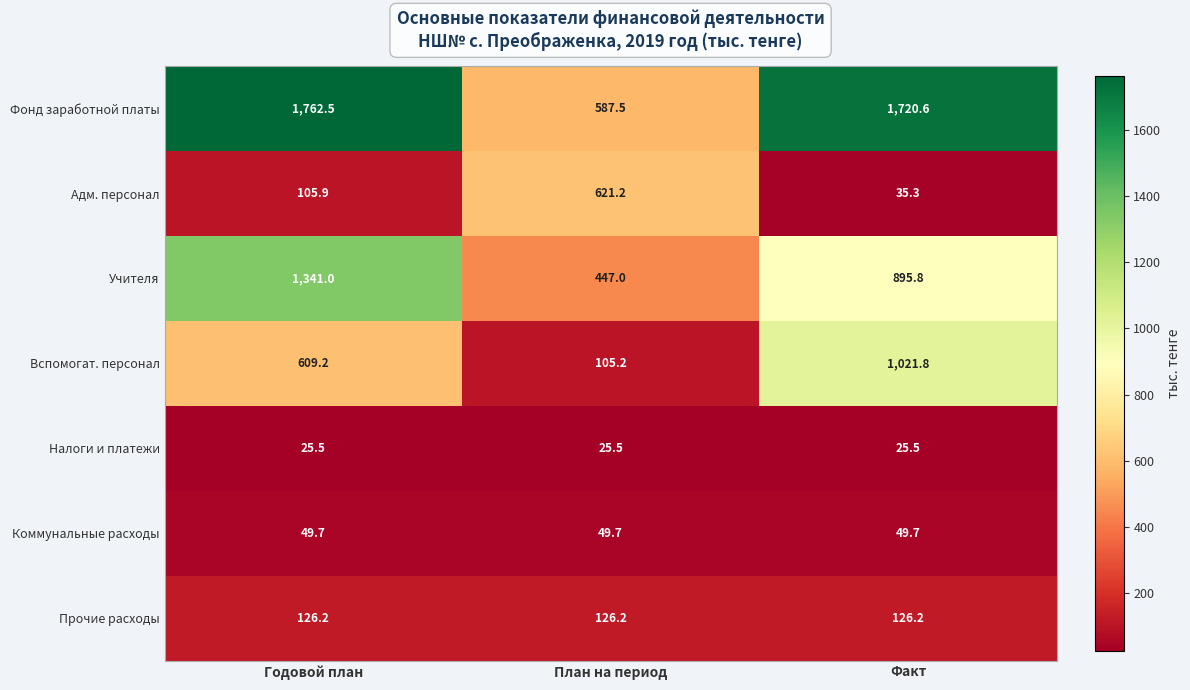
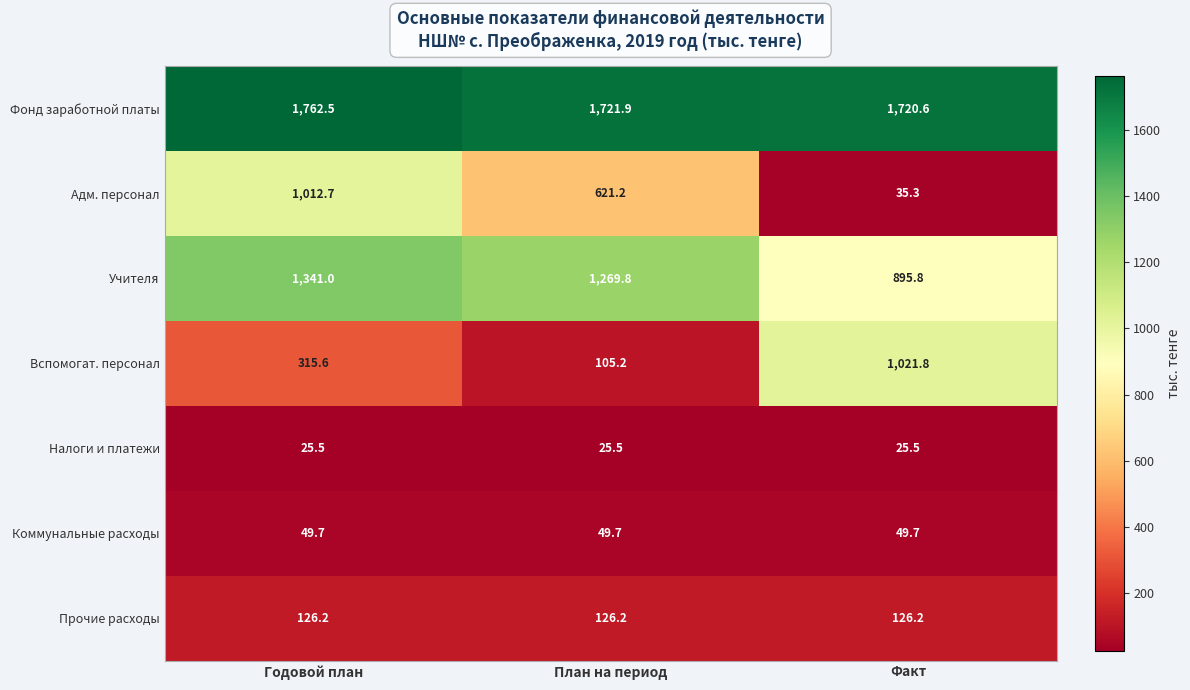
Фонд заработной платы, План на период: 587.5 -> 1,721.9
Адм. персонал, Годовой план: 105.9 -> 1,012.7
Учителя, План на период: 447.0 -> 1,269.8
Вспомогат. персонал, Годовой план: 609.2 -> 315.6
